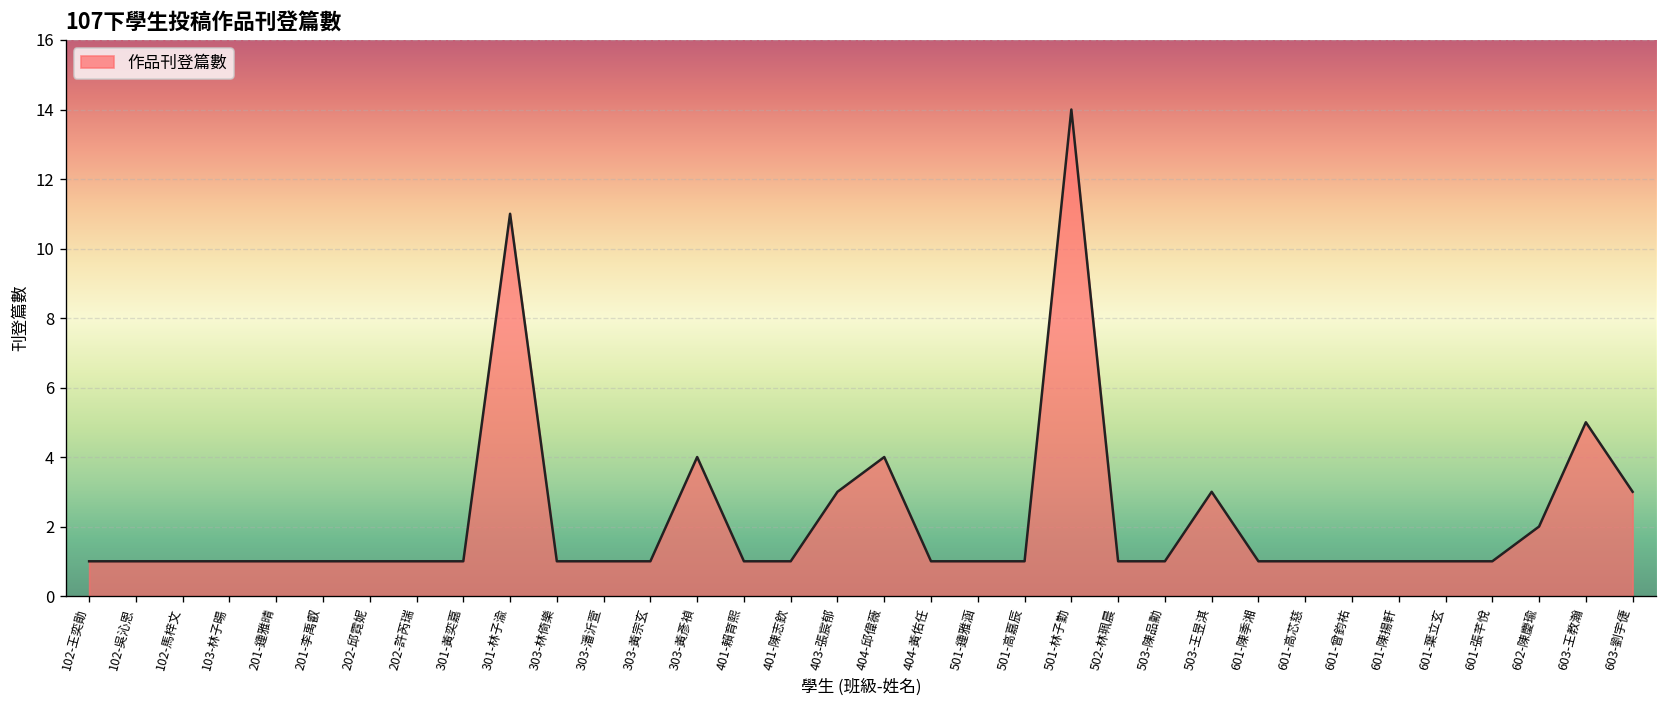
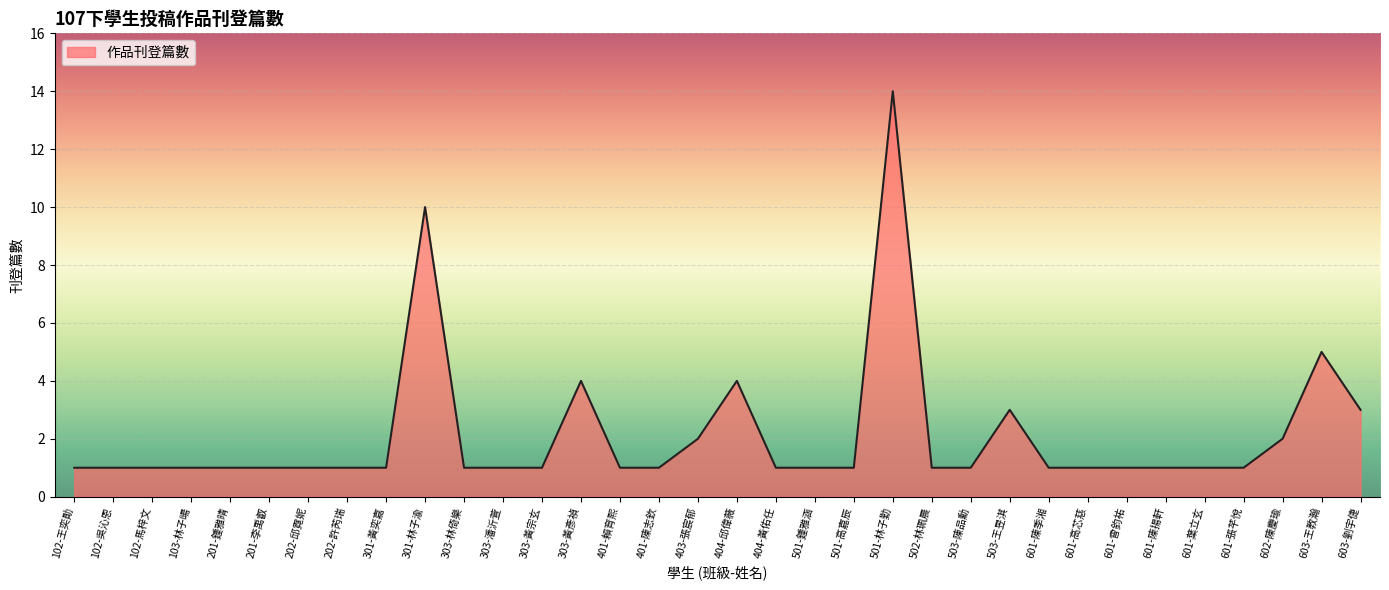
301-林子渝: 11 -> 10
403-張宸郁: 3 -> 2
